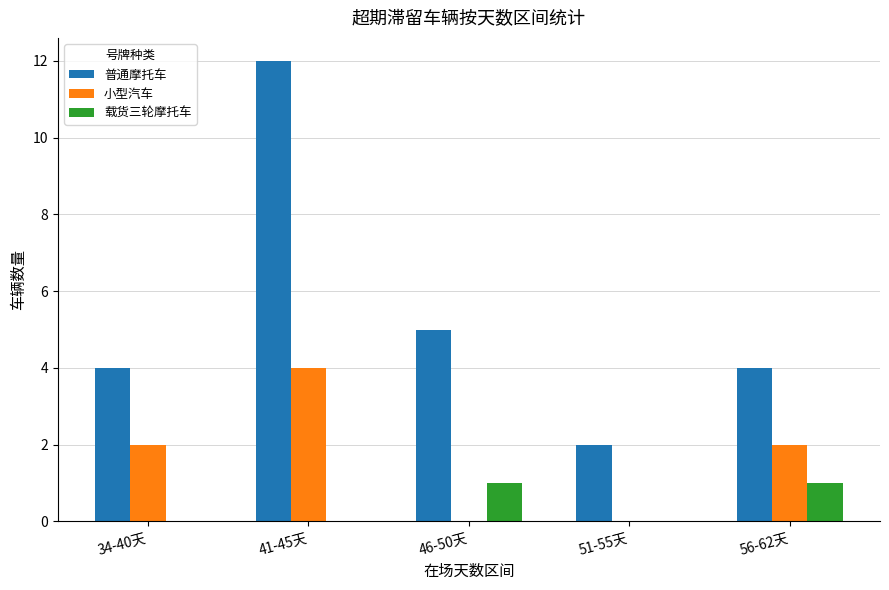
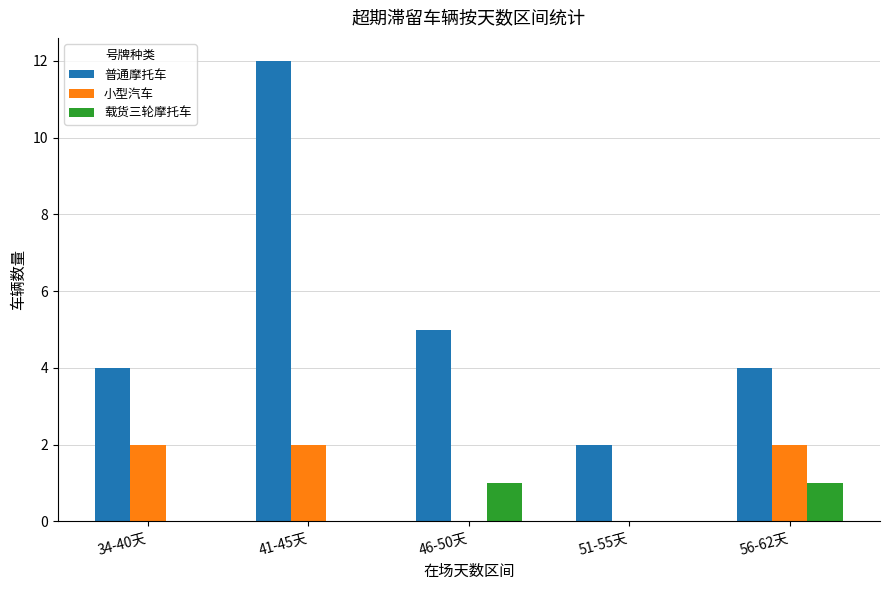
小型汽车, 41-45天: 4 -> 2
